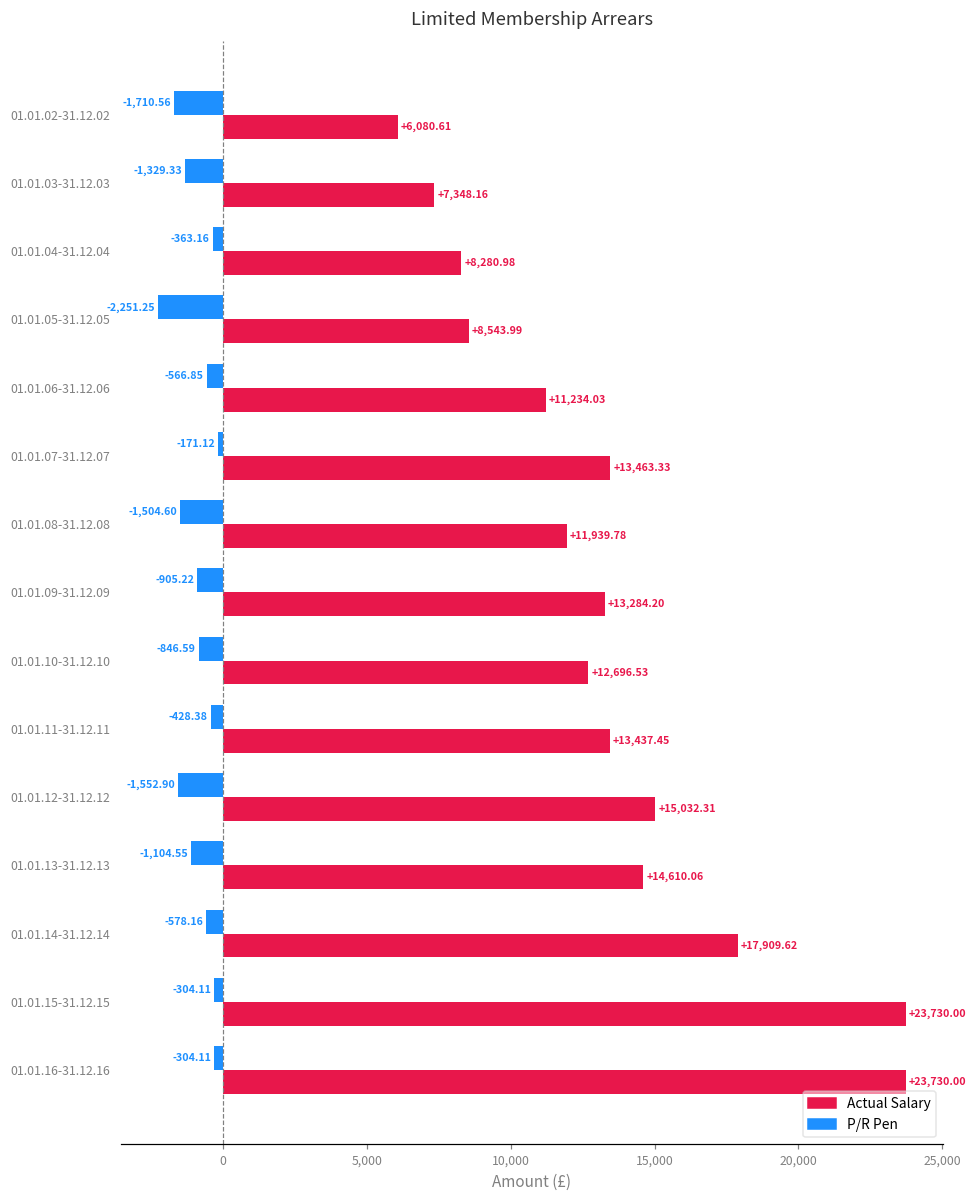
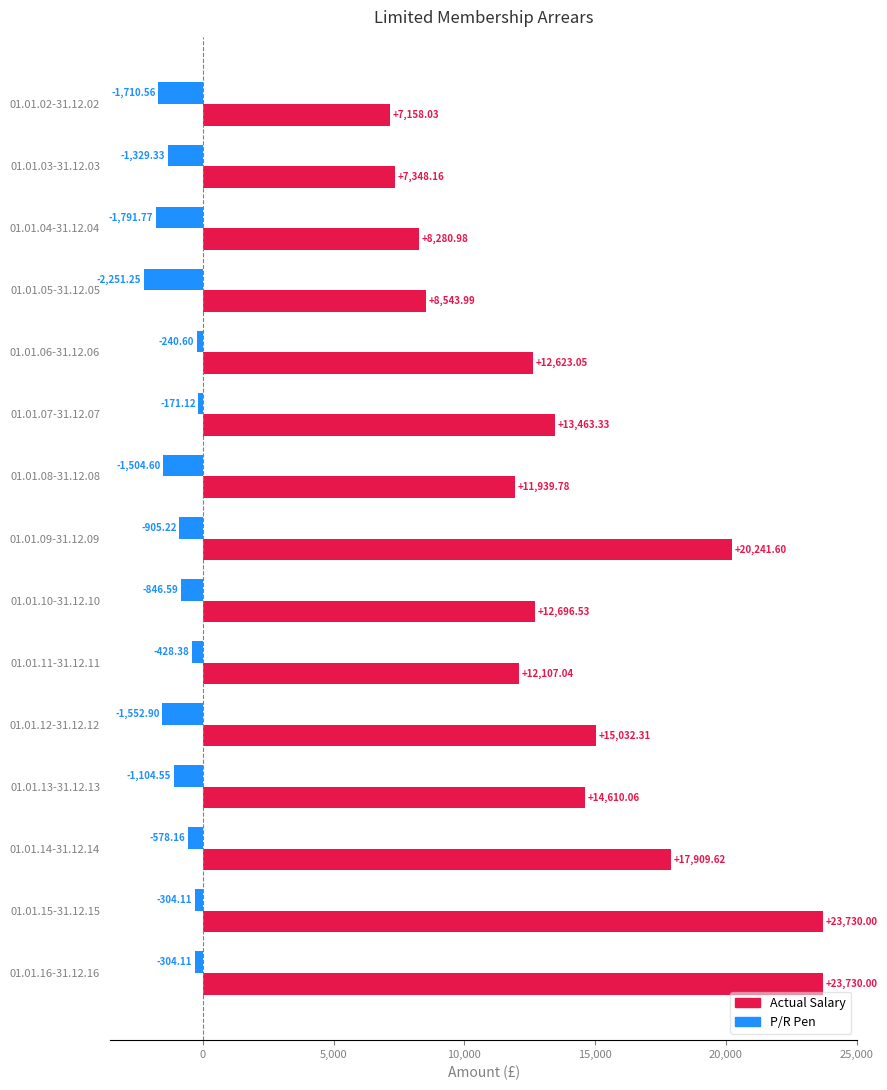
Actual Salary, 01.01.02-31.12.02: +6,080.61 -> +7,158.03
P/R Pen, 01.01.04-31.12.04: -363.16 -> -1,791.77
P/R Pen, 01.01.06-31.12.06: -566.85 -> -240.60
Actual Salary, 01.01.06-31.12.06: +11,234.03 -> +12,623.05
Actual Salary, 01.01.09-31.12.09: +13,284.20 -> +20,241.60
Actual Salary, 01.01.11-31.12.11: +13,437.45 -> +12,107.04
